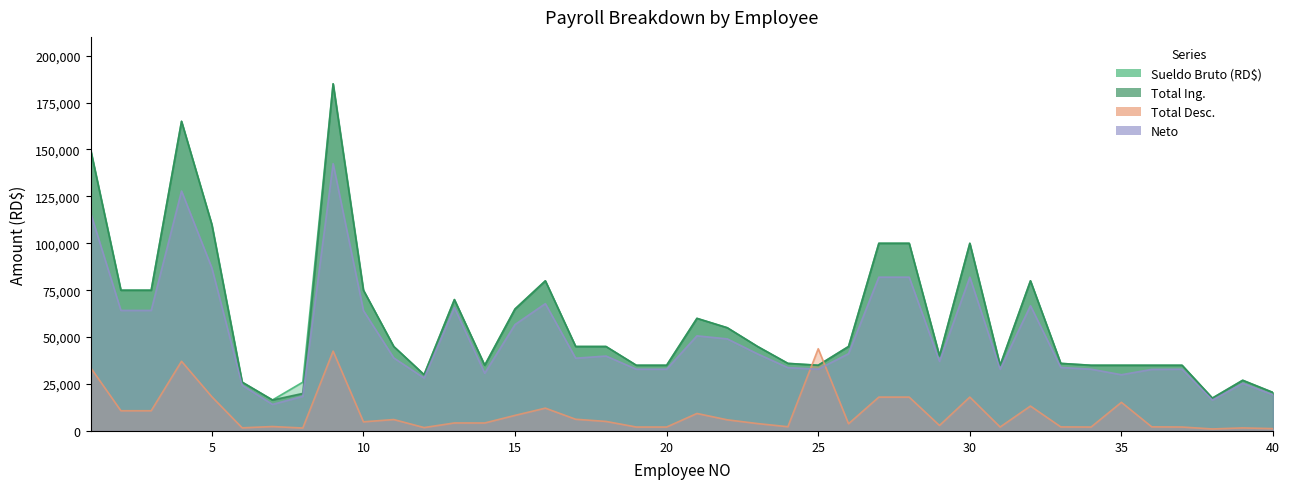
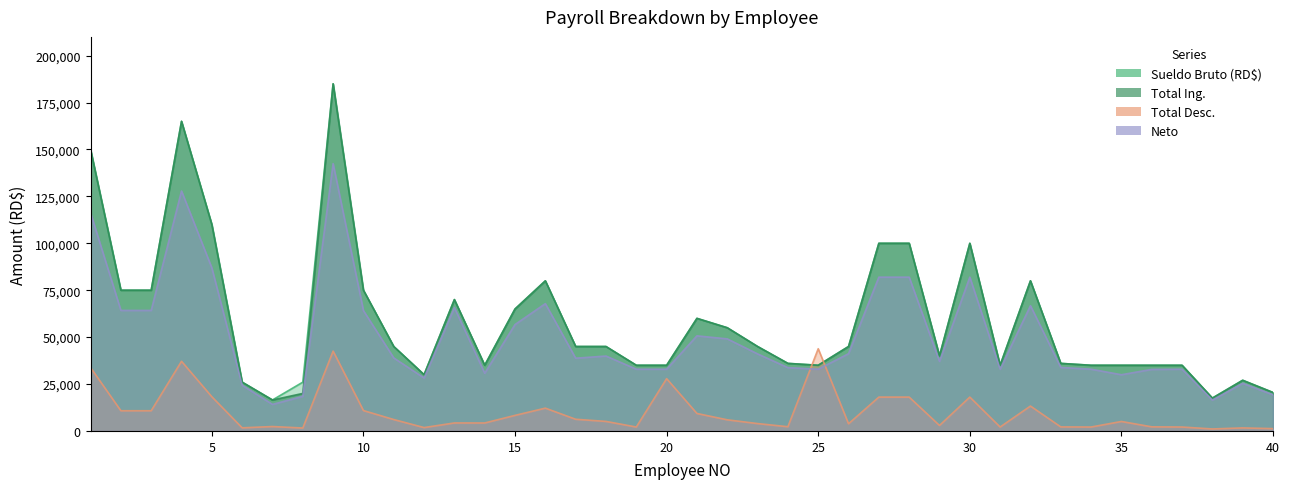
Total Desc., 10: 5,000 -> 11,000
Total Desc., 20: 2,000 -> 28,000
Total Desc., 35: 15,000 -> 5,000
